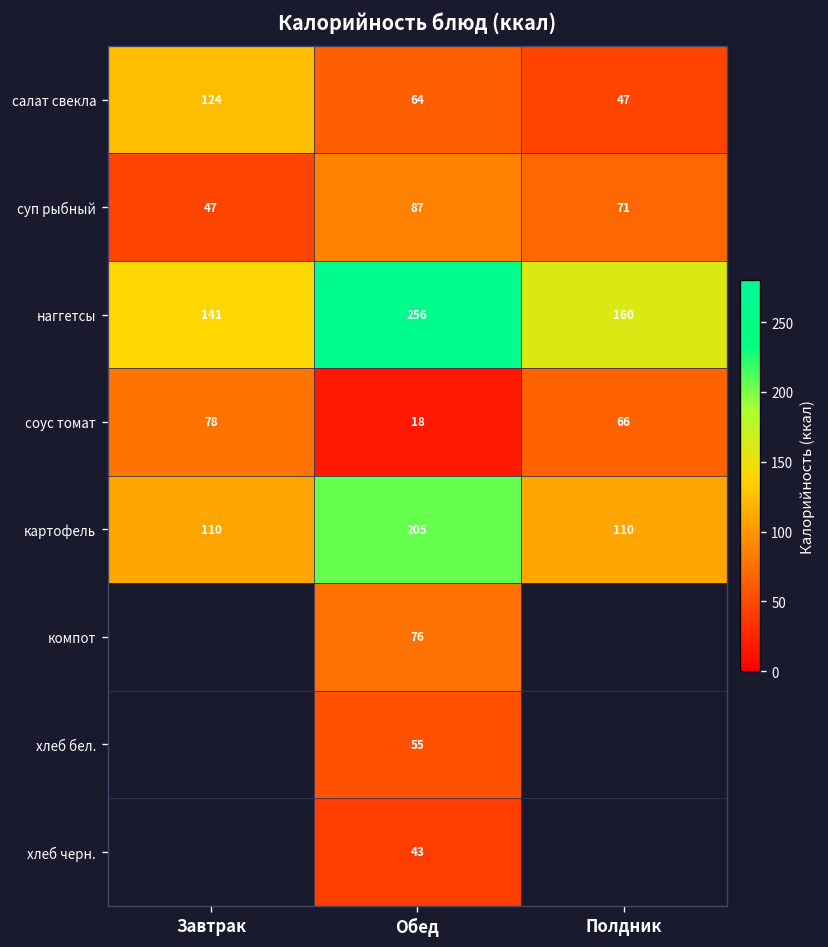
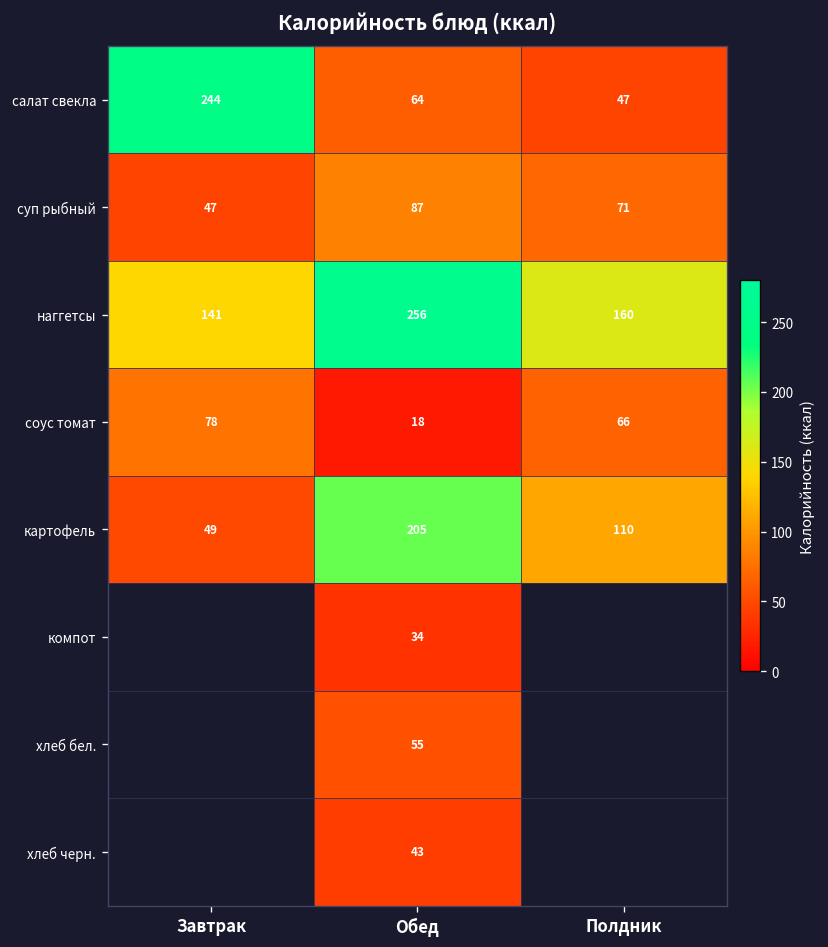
салат свекла, Завтрак: 124 -> 244
картофель, Завтрак: 110 -> 49
компот, Обед: 76 -> 34
